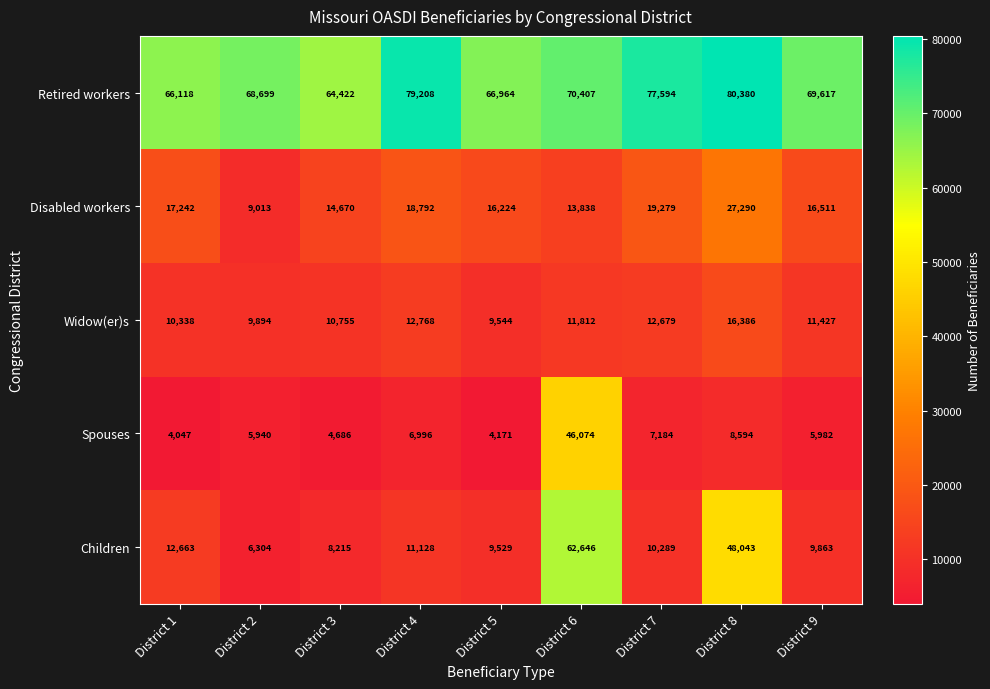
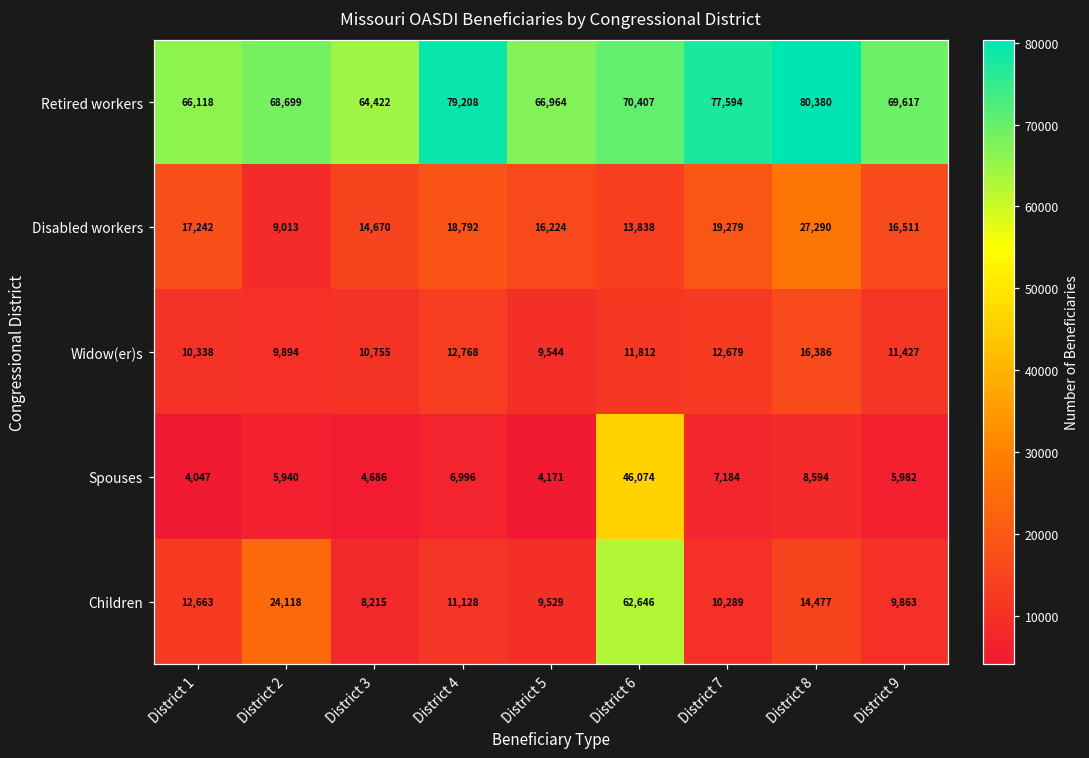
Children, District 2: 6,304 -> 24,118
Children, District 8: 48,043 -> 14,477
